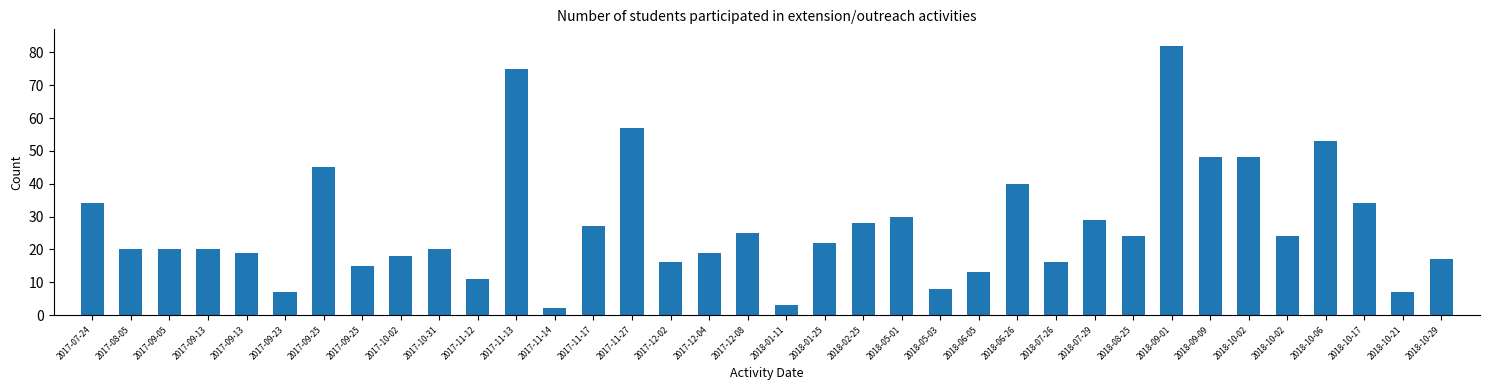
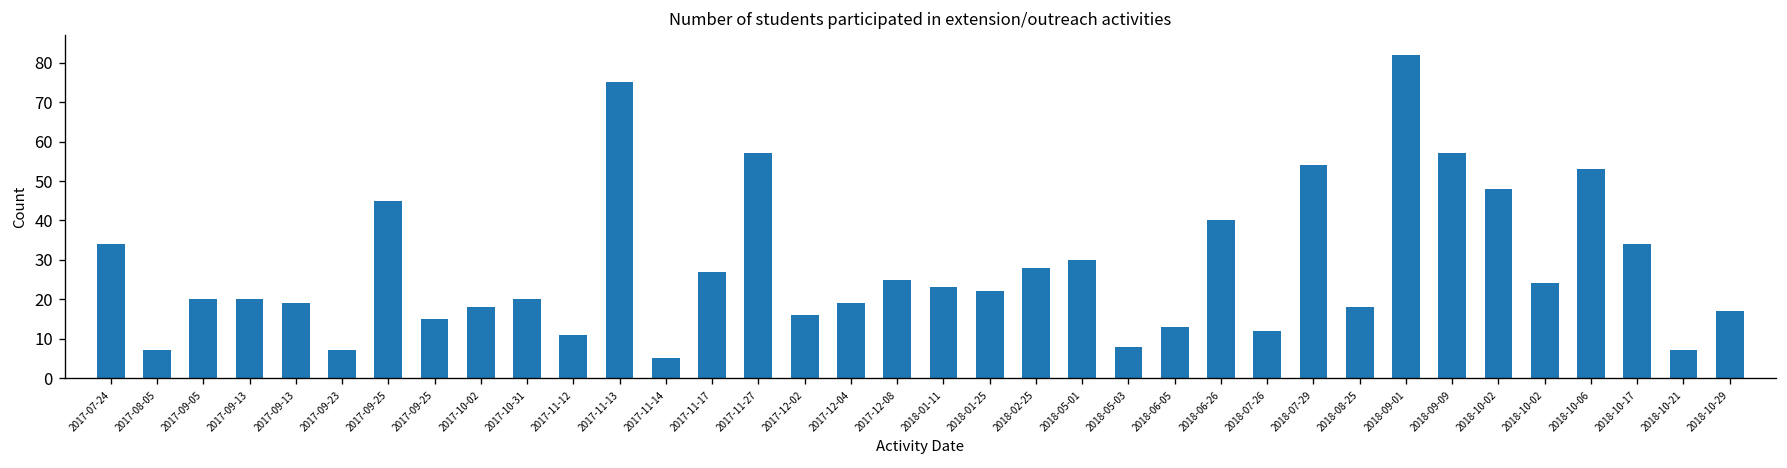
2017-08-05: 20 -> 7
2017-11-14: 2 -> 5
2018-01-11: 3 -> 23
2018-07-26: 16 -> 12
2018-07-29: 29 -> 54
2018-08-25: 24 -> 18
2018-09-09: 48 -> 57
